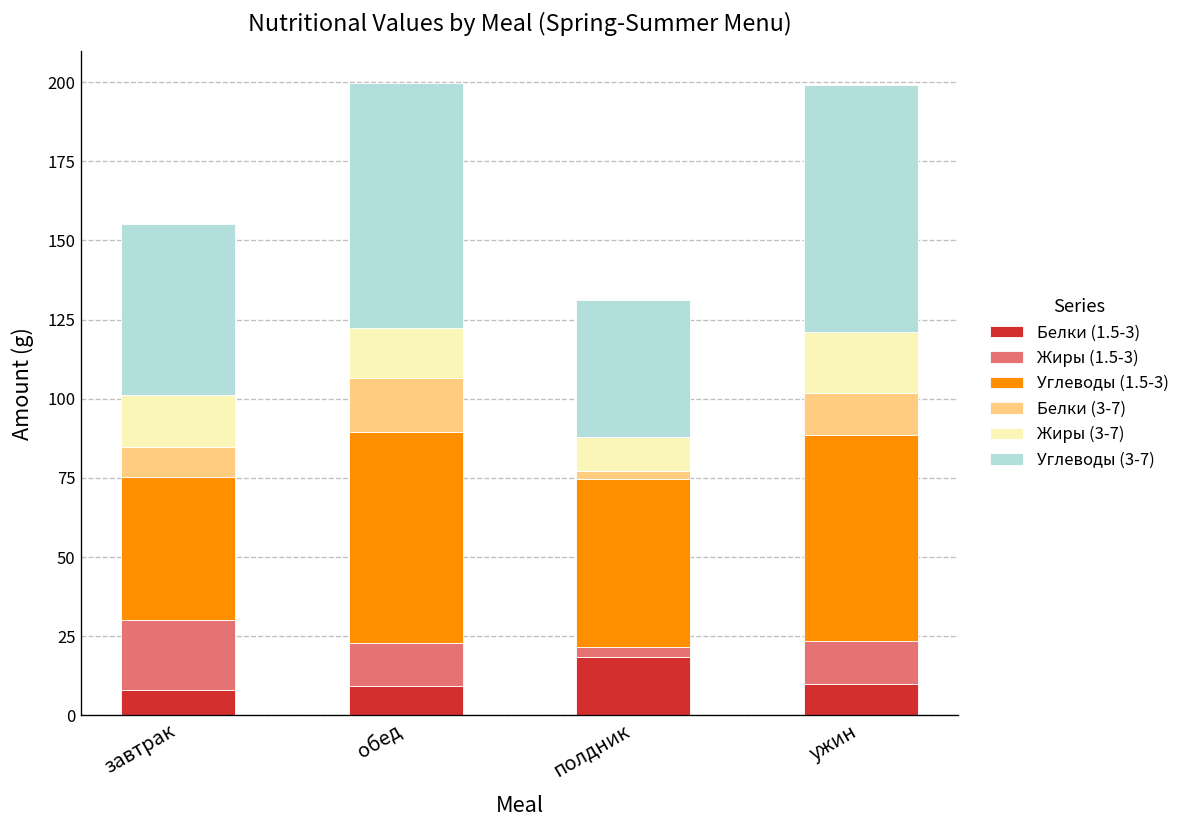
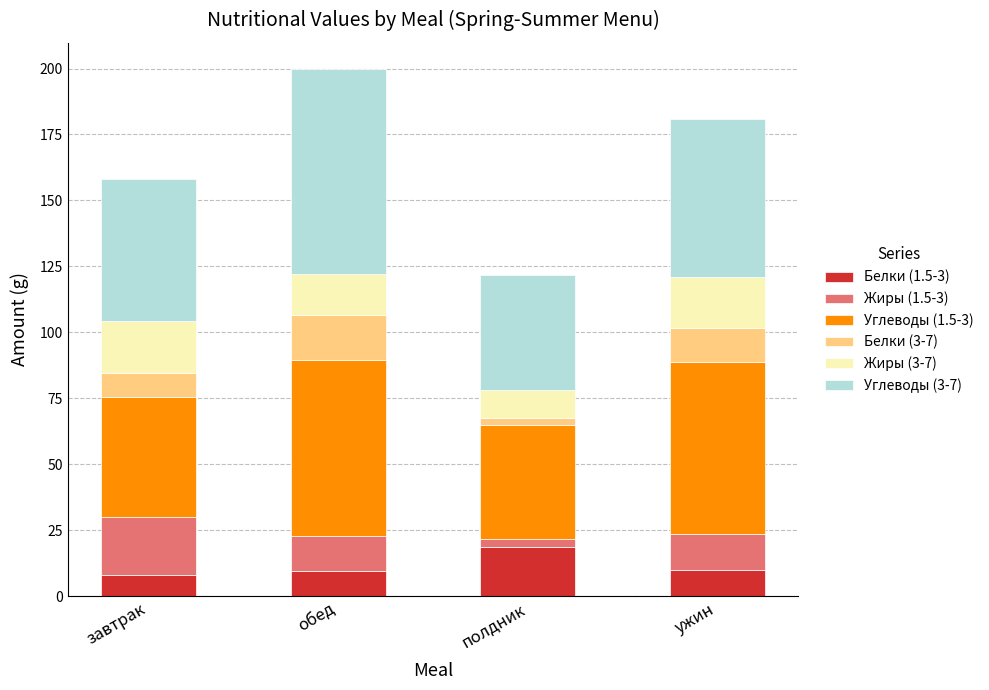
Жиры (3-7), завтрак: 17 -> 20
Углеводы (1.5-3), полдник: 53 -> 43
Углеводы (3-7), ужин: 78 -> 60
